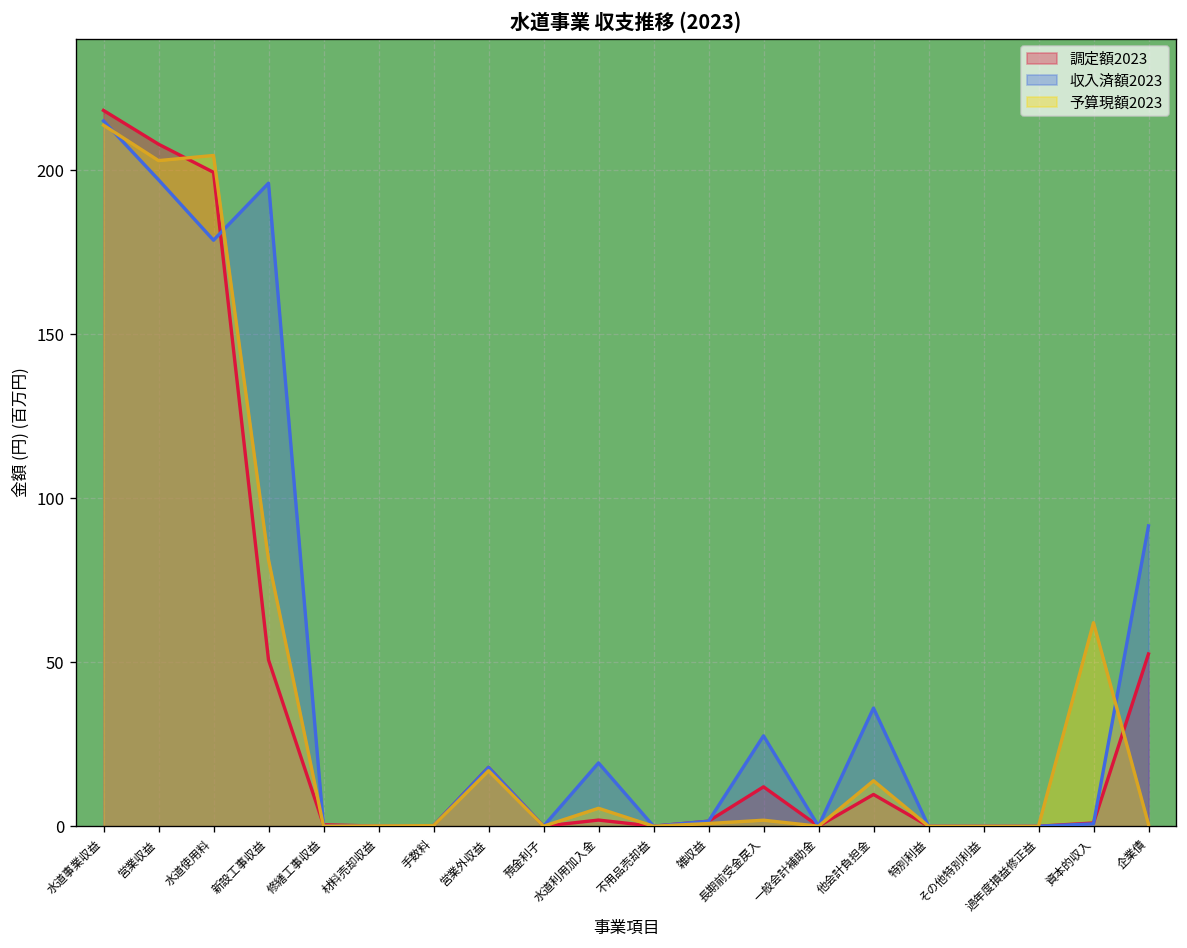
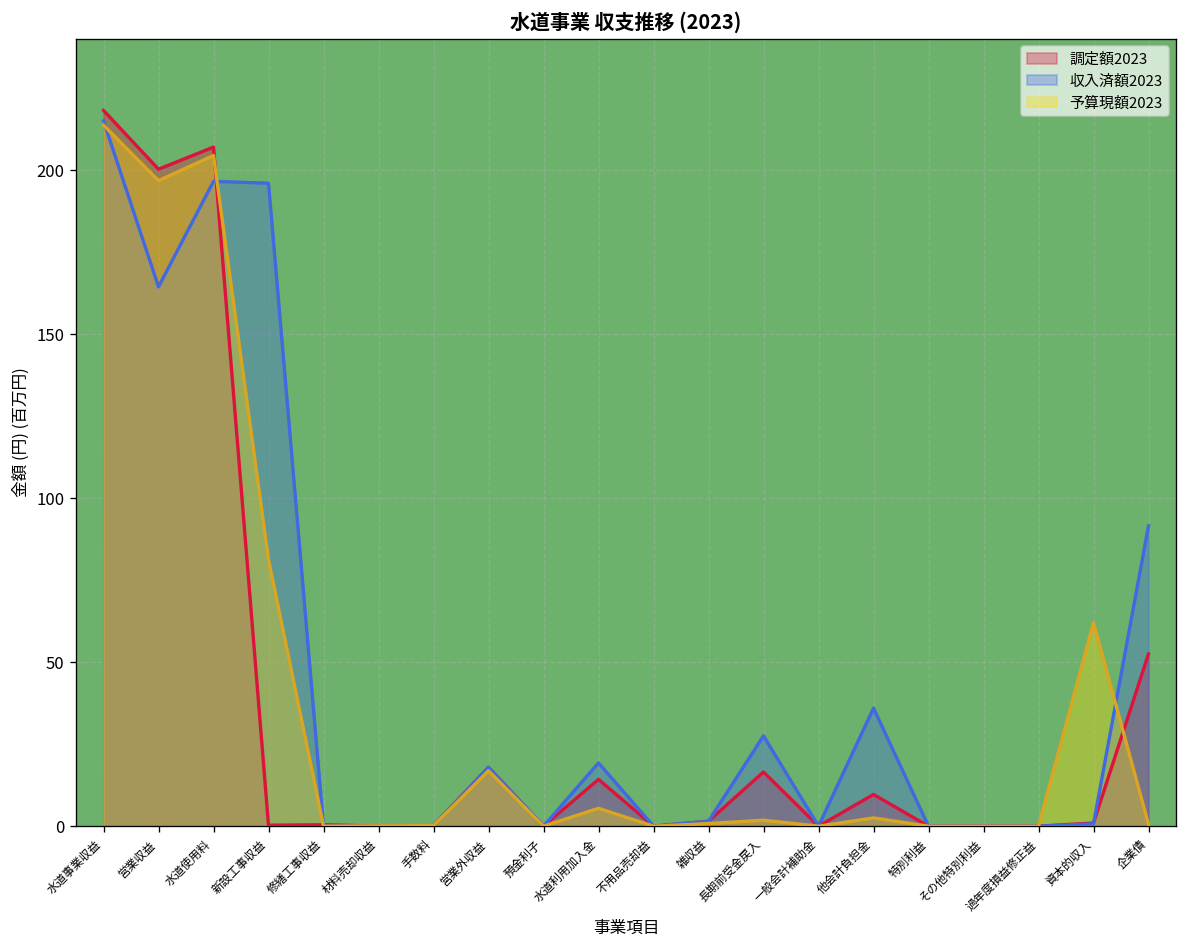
調定額2023, 営業収益: 208 -> 200
収入済額2023, 営業収益: 197 -> 164
予算現額2023, 営業収益: 203 -> 197
調定額2023, 水道使用料: 199 -> 207
収入済額2023, 水道使用料: 179 -> 197
調定額2023, 新設工事収益: 51 -> 0
調定額2023, 水道利用加入金: 2 -> 14
調定額2023, 長期前受金戻入: 12 -> 17
予算現額2023, 他会計負担金: 14 -> 3
